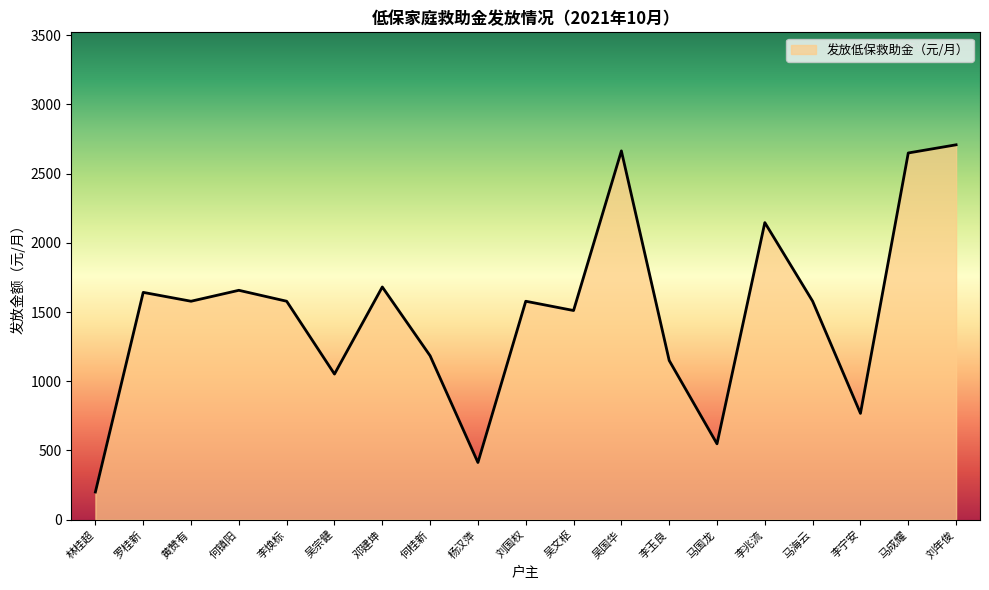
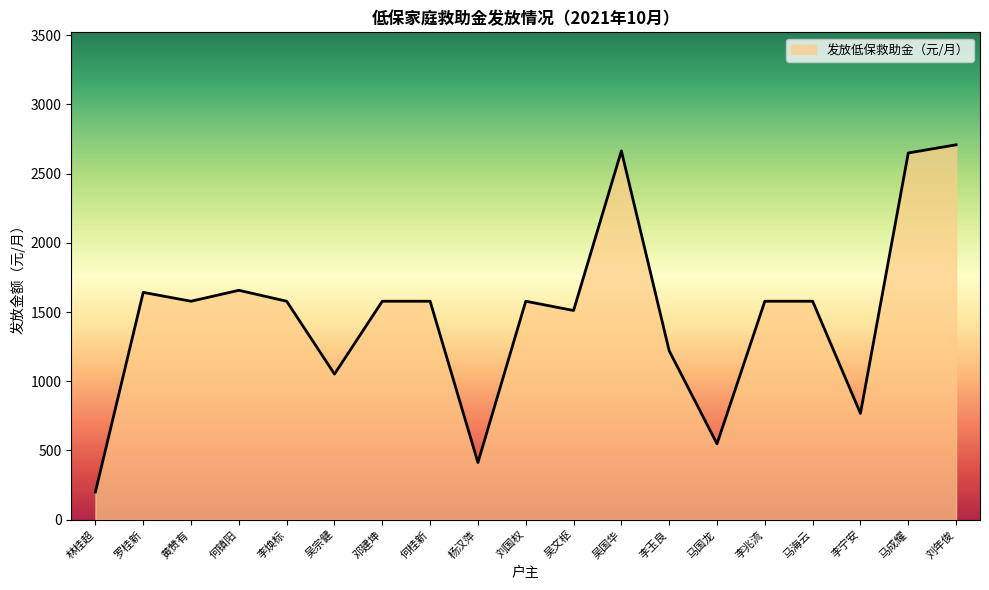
邓建坤: 1680 -> 1580
何桂新: 1180 -> 1580
李玉良: 1150 -> 1220
李兆流: 2150 -> 1580
